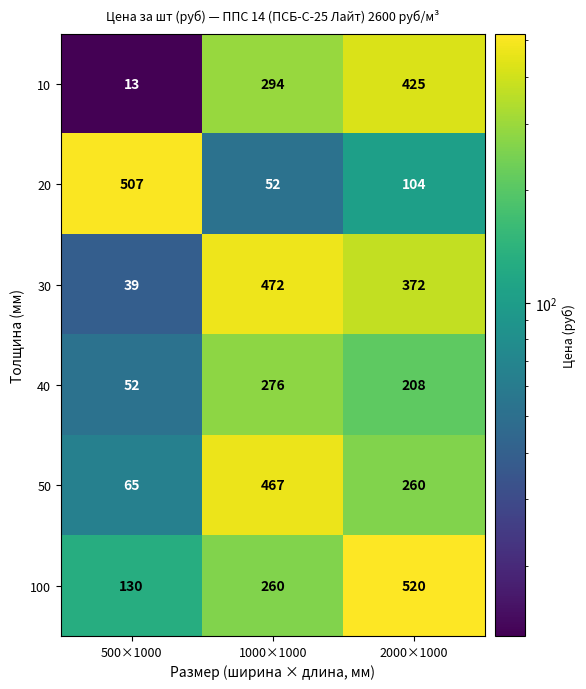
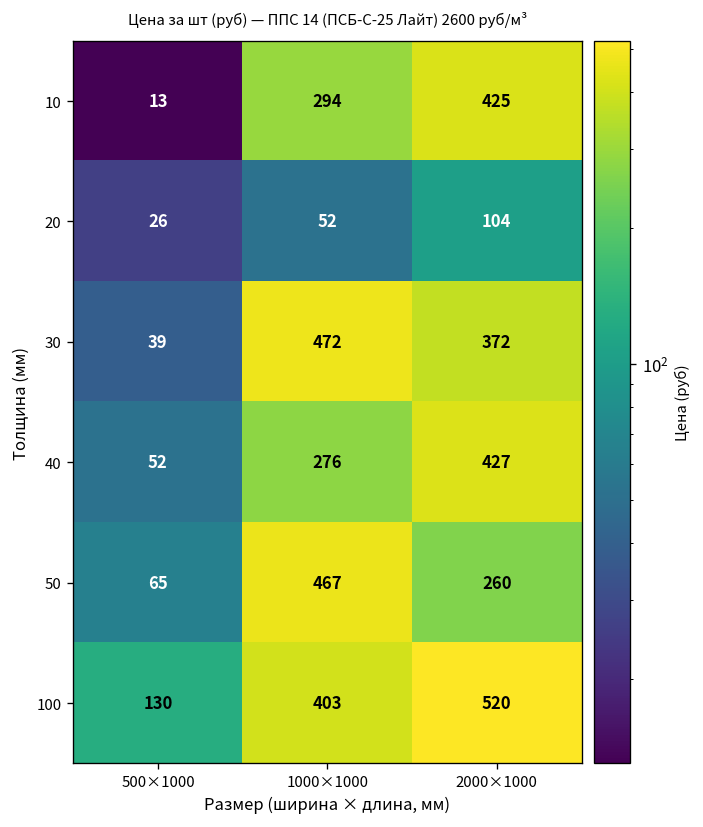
20, 500×1000: 507 -> 26
40, 2000×1000: 208 -> 427
100, 1000×1000: 260 -> 403
